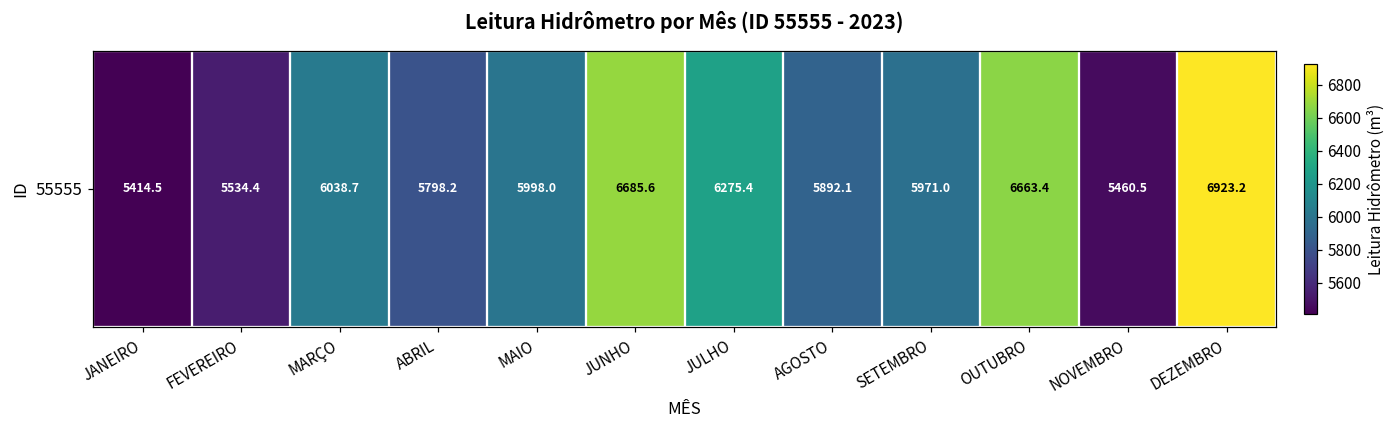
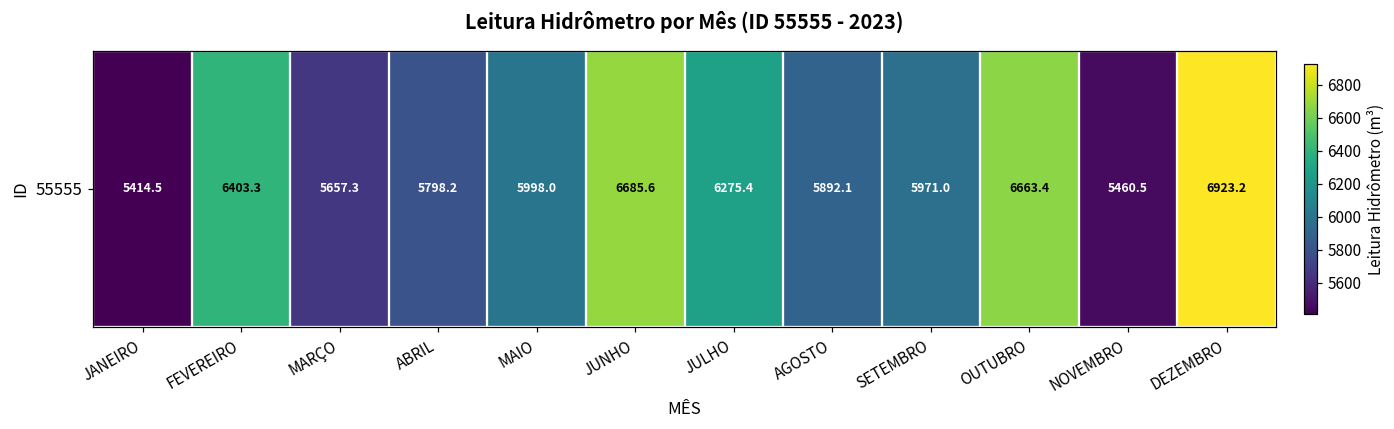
55555, FEVEREIRO: 5534.4 -> 6403.3
55555, MARÇO: 6038.7 -> 5657.3
